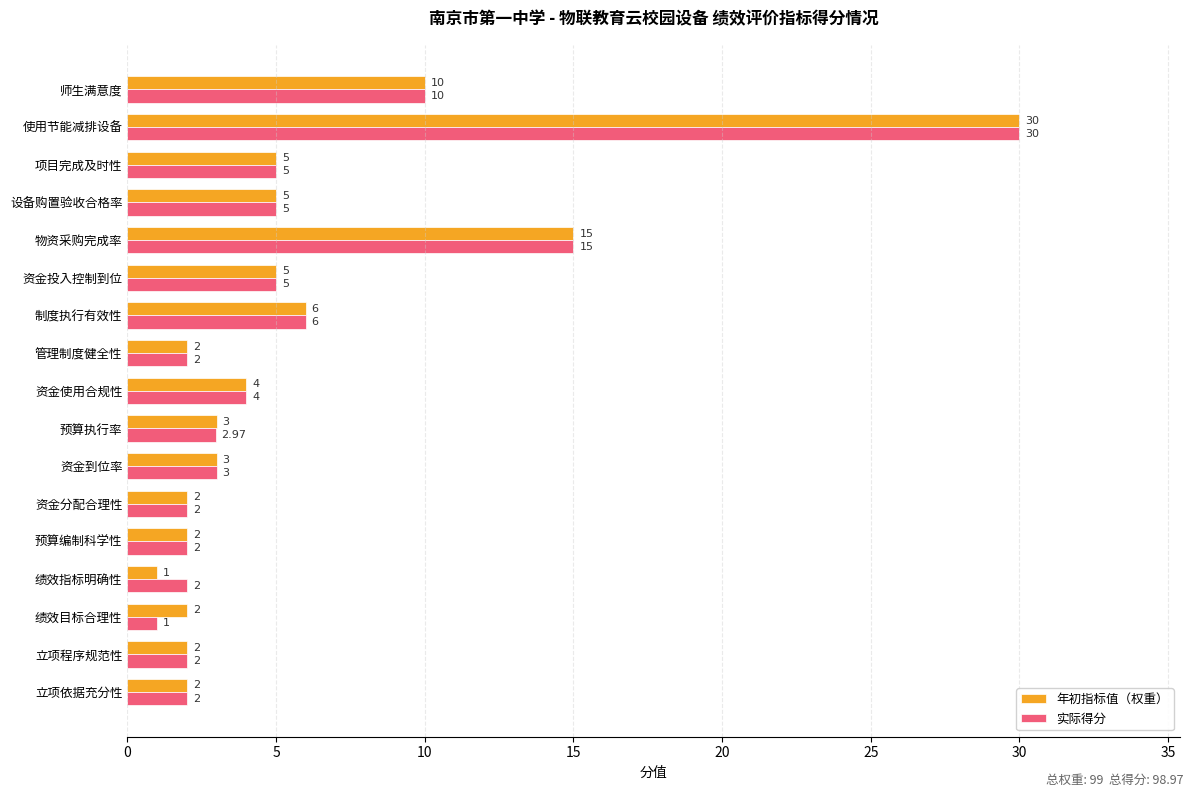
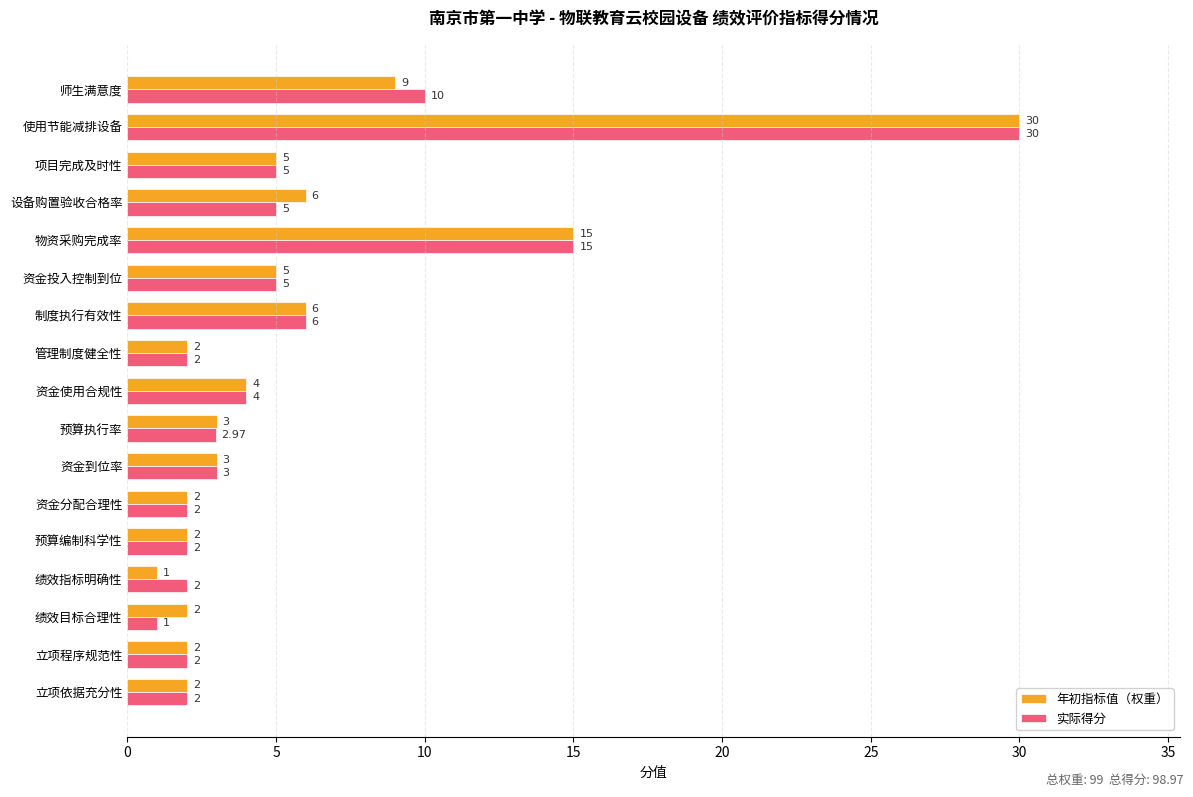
年初指标值（权重）, 师生满意度: 10 -> 9
年初指标值（权重）, 设备购置验收合格率: 5 -> 6
